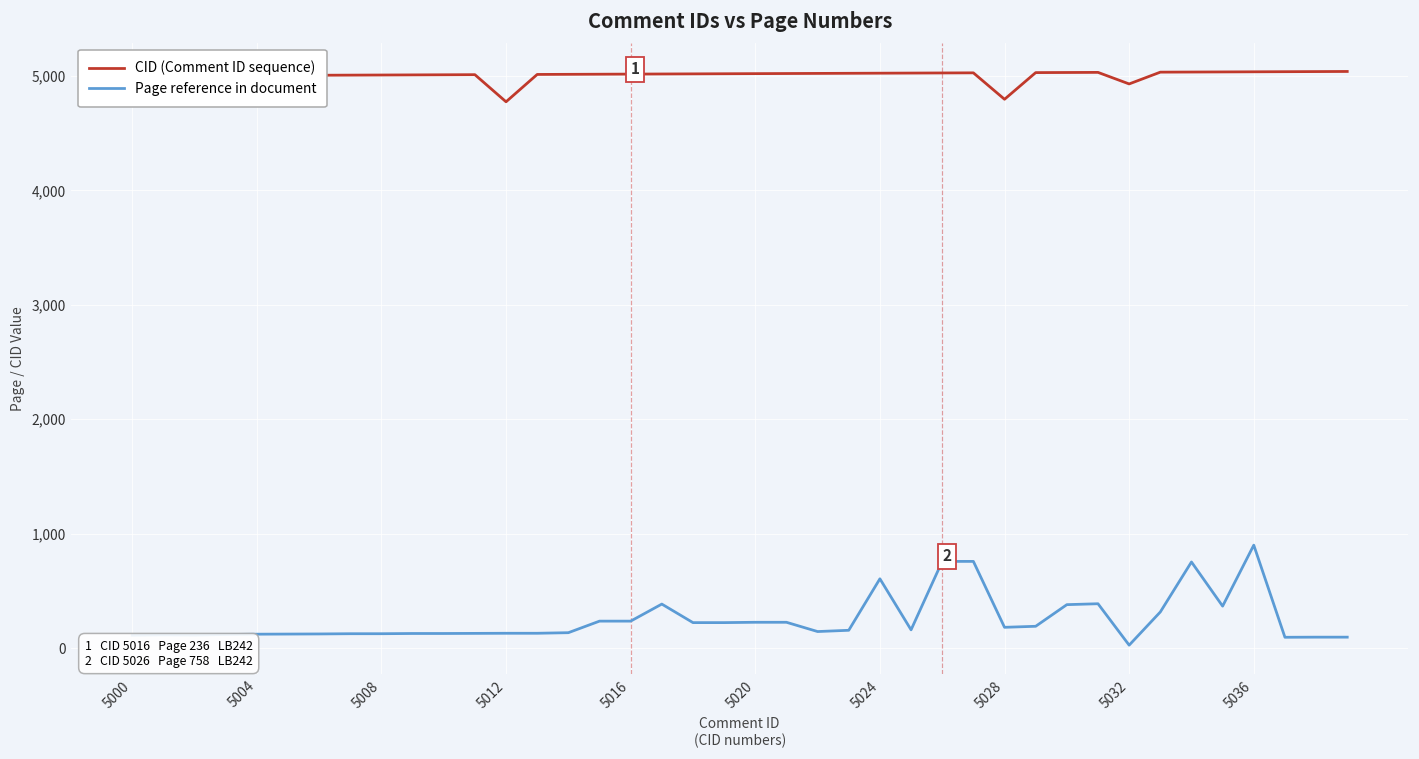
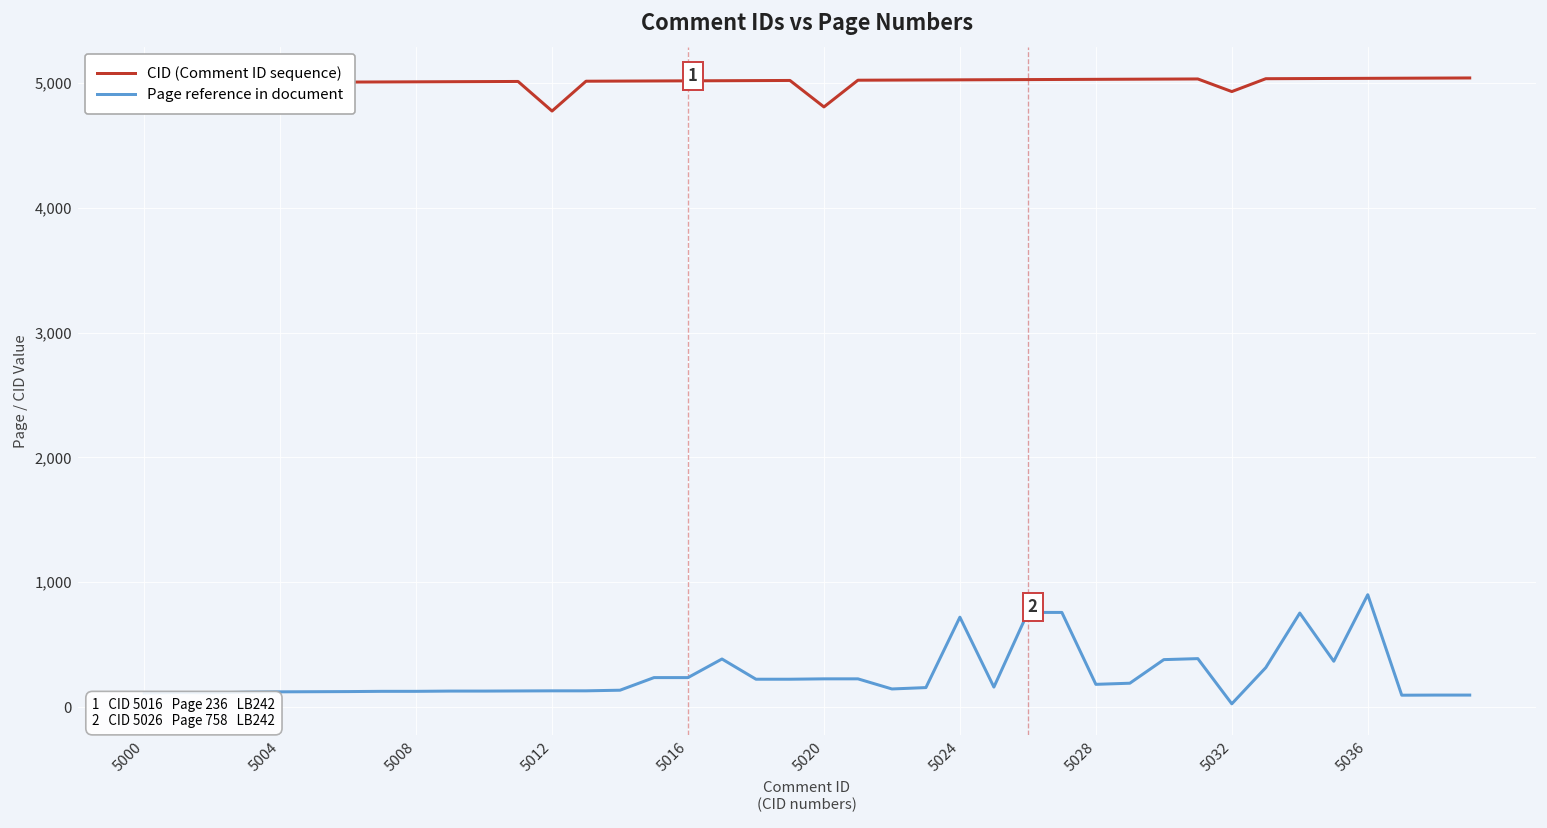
CID (Comment ID sequence), 5020: 5,020 -> 4,810
Page reference in document, 5024: 610 -> 720
CID (Comment ID sequence), 5028: 4,800 -> 5,030
